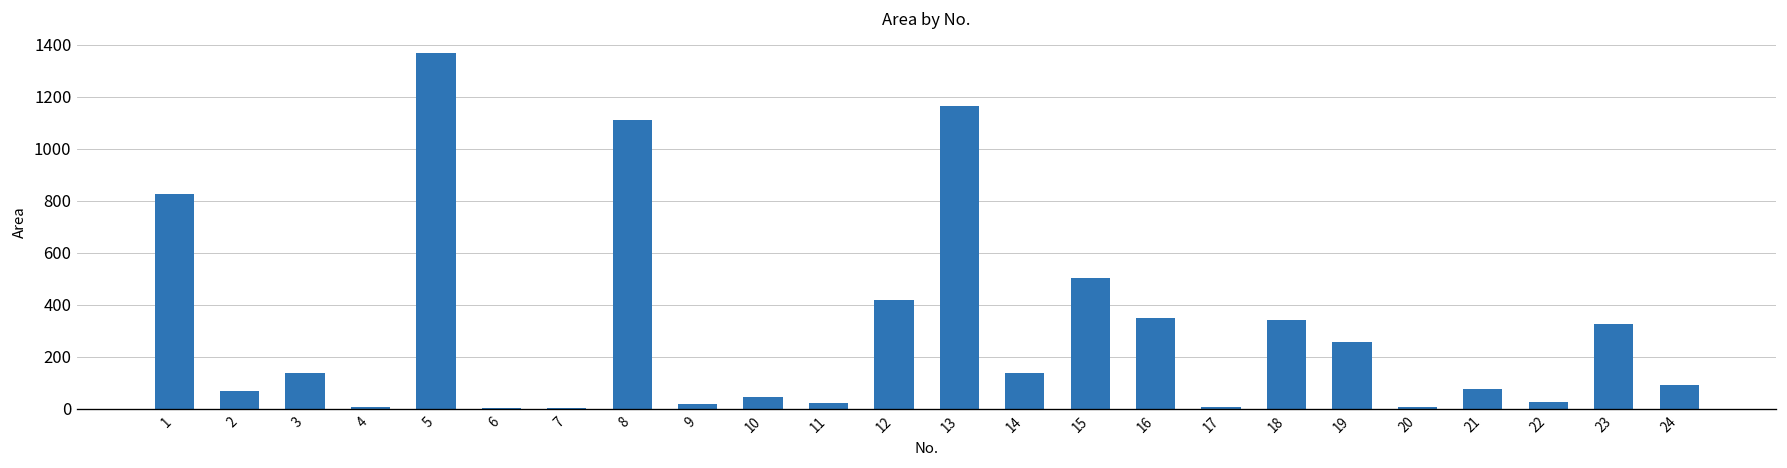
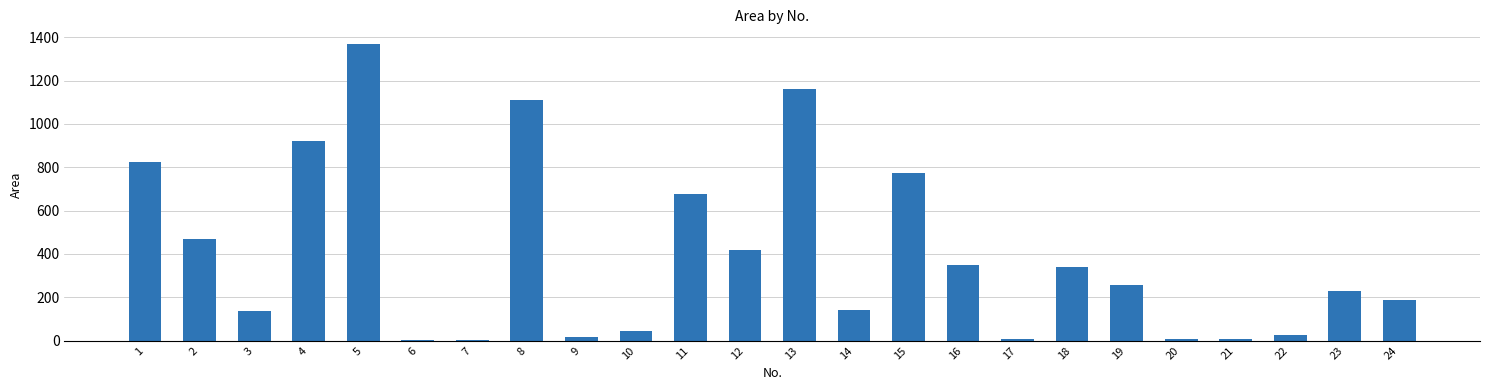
2: 70 -> 470
4: 10 -> 920
11: 20 -> 680
15: 500 -> 770
21: 80 -> 10
23: 330 -> 230
24: 90 -> 190
